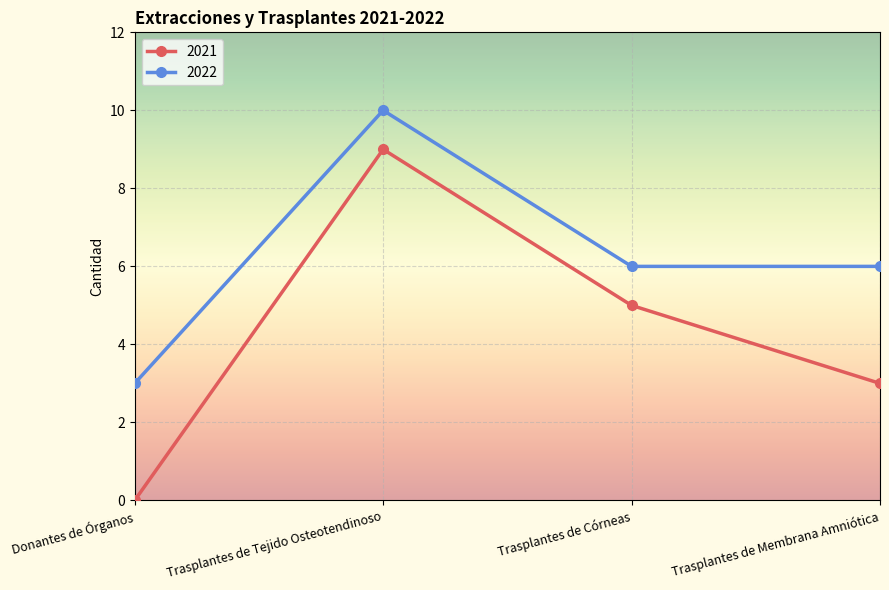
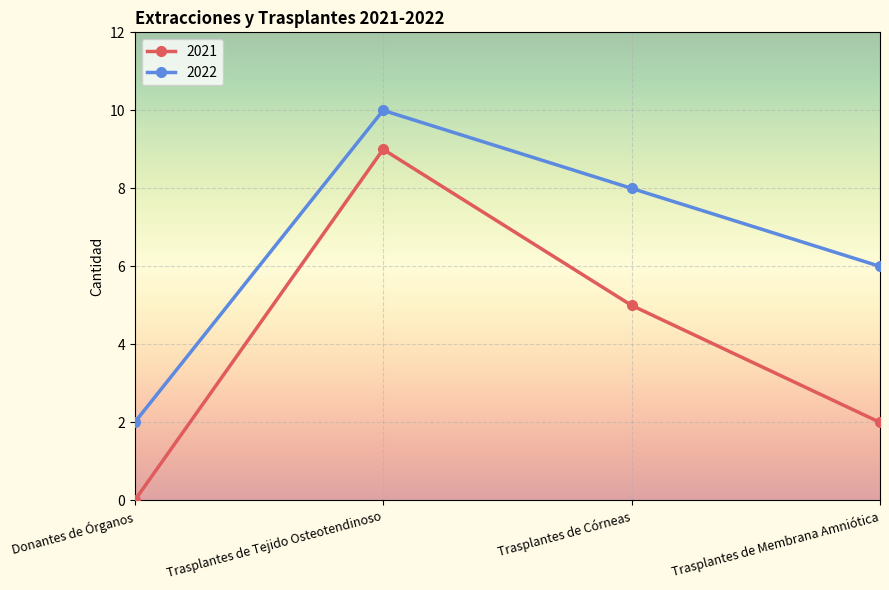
2022, Donantes de Órganos: 3 -> 2
2022, Trasplantes de Córneas: 6 -> 8
2021, Trasplantes de Membrana Amniótica: 3 -> 2
